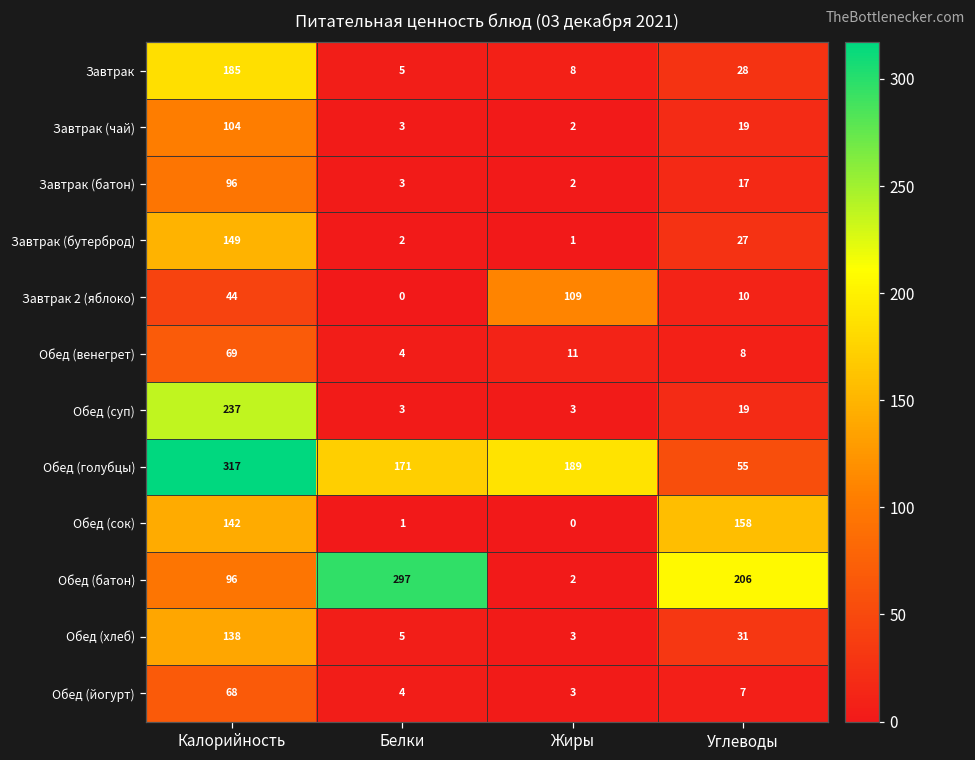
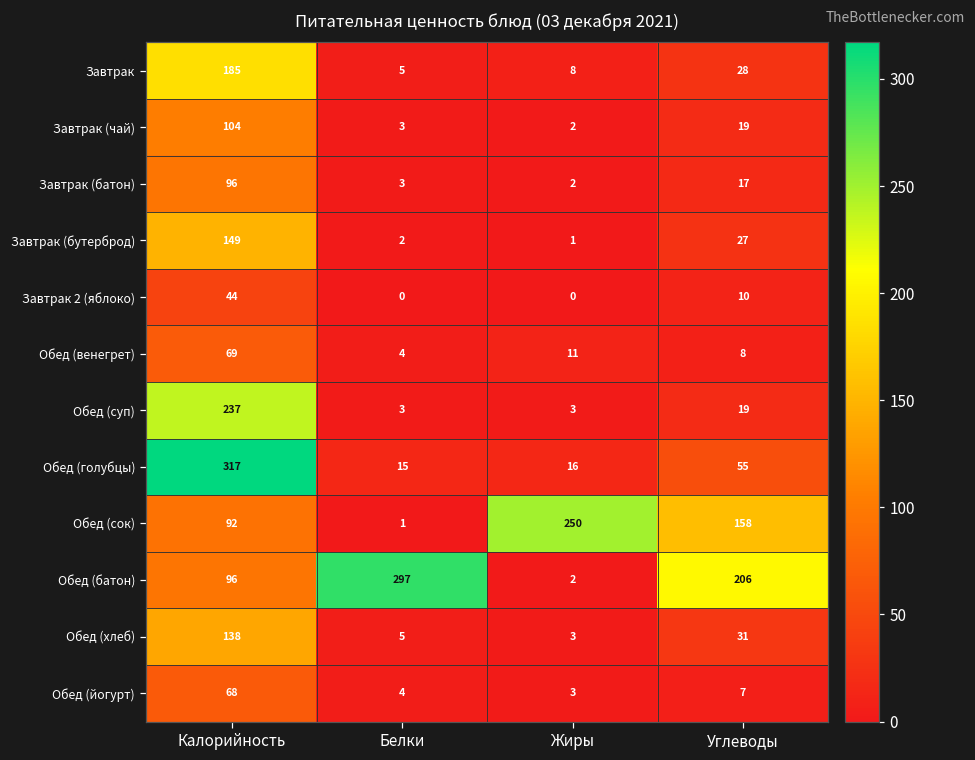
Завтрак 2 (яблоко), Жиры: 109 -> 0
Обед (голубцы), Белки: 171 -> 15
Обед (голубцы), Жиры: 189 -> 16
Обед (сок), Калорийность: 142 -> 92
Обед (сок), Жиры: 0 -> 250
